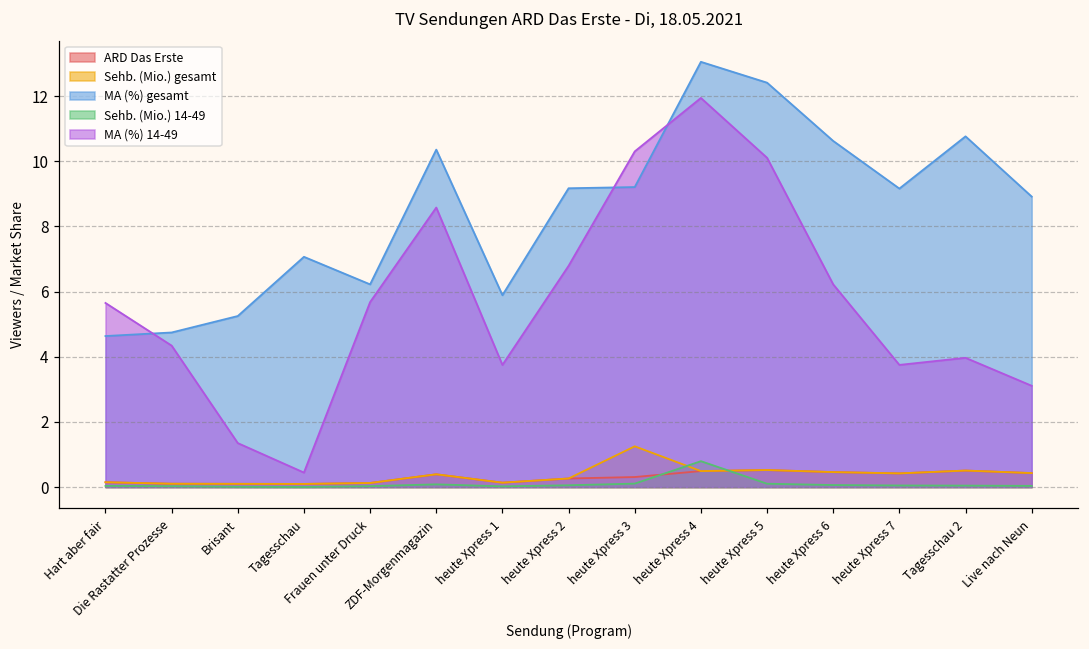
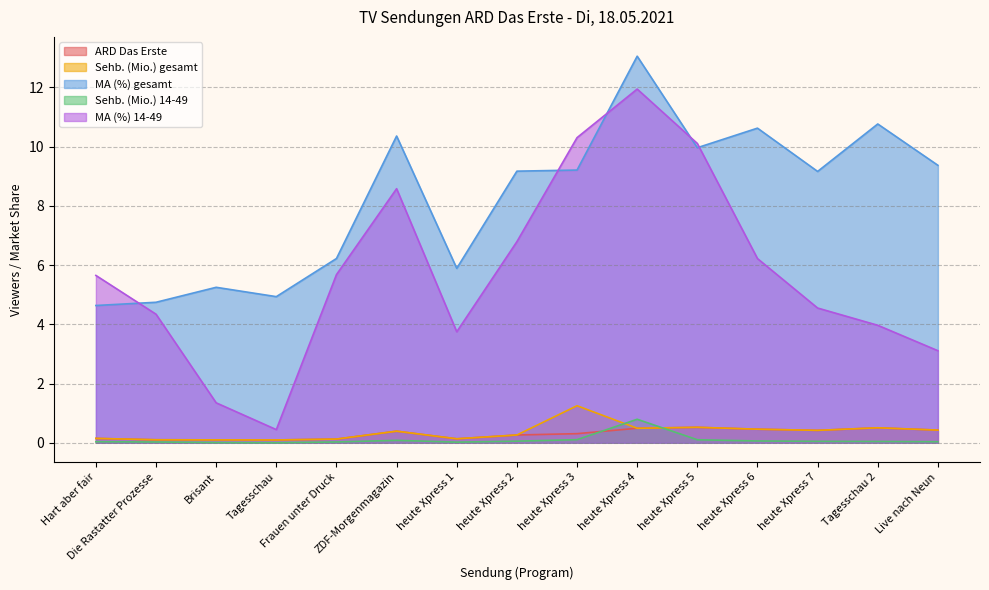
MA (%) gesamt, Tagesschau: 7.1 -> 4.9
MA (%) gesamt, heute Xpress 5: 12.4 -> 10.0
MA (%) 14-49, heute Xpress 7: 3.7 -> 4.5
MA (%) gesamt, Live nach Neun: 8.9 -> 9.4
